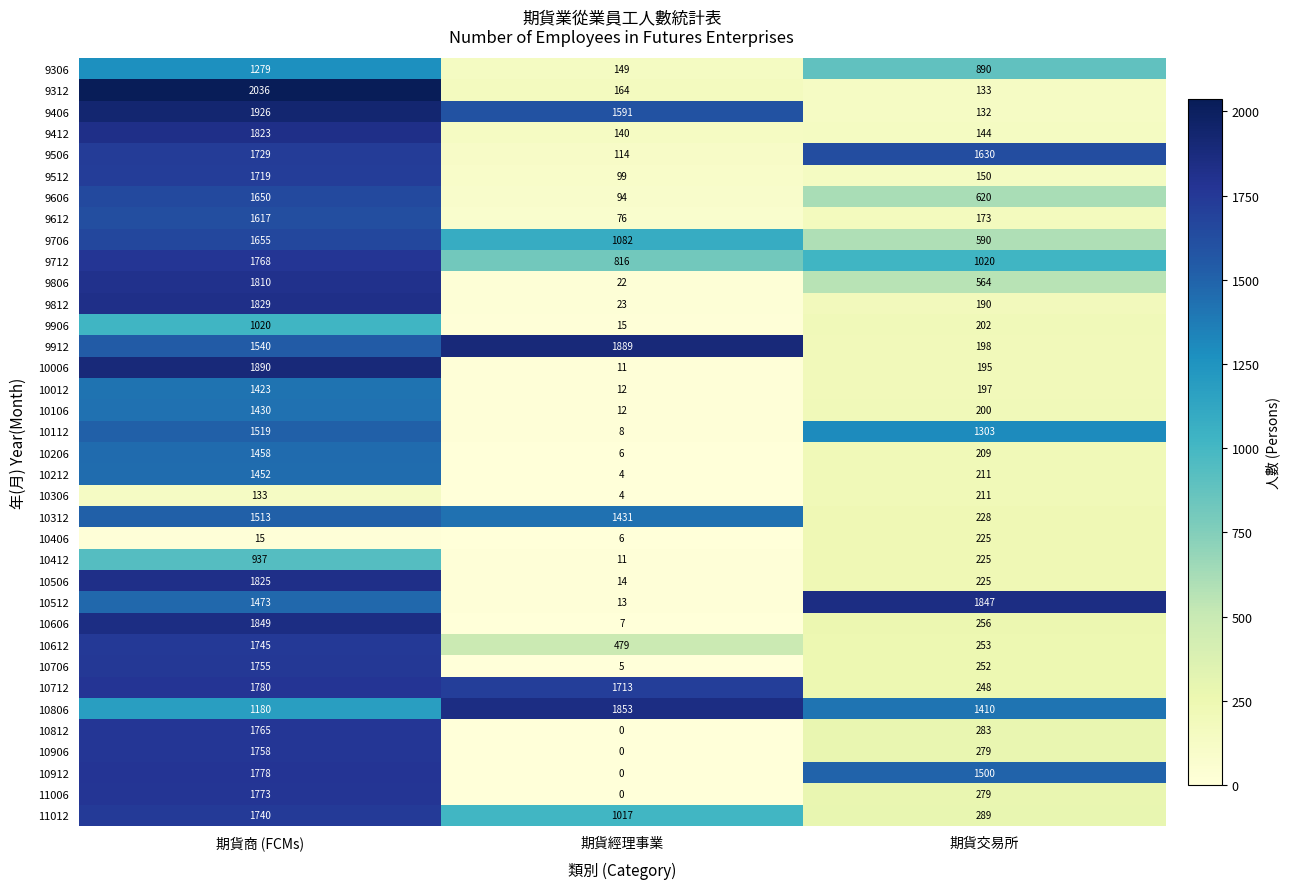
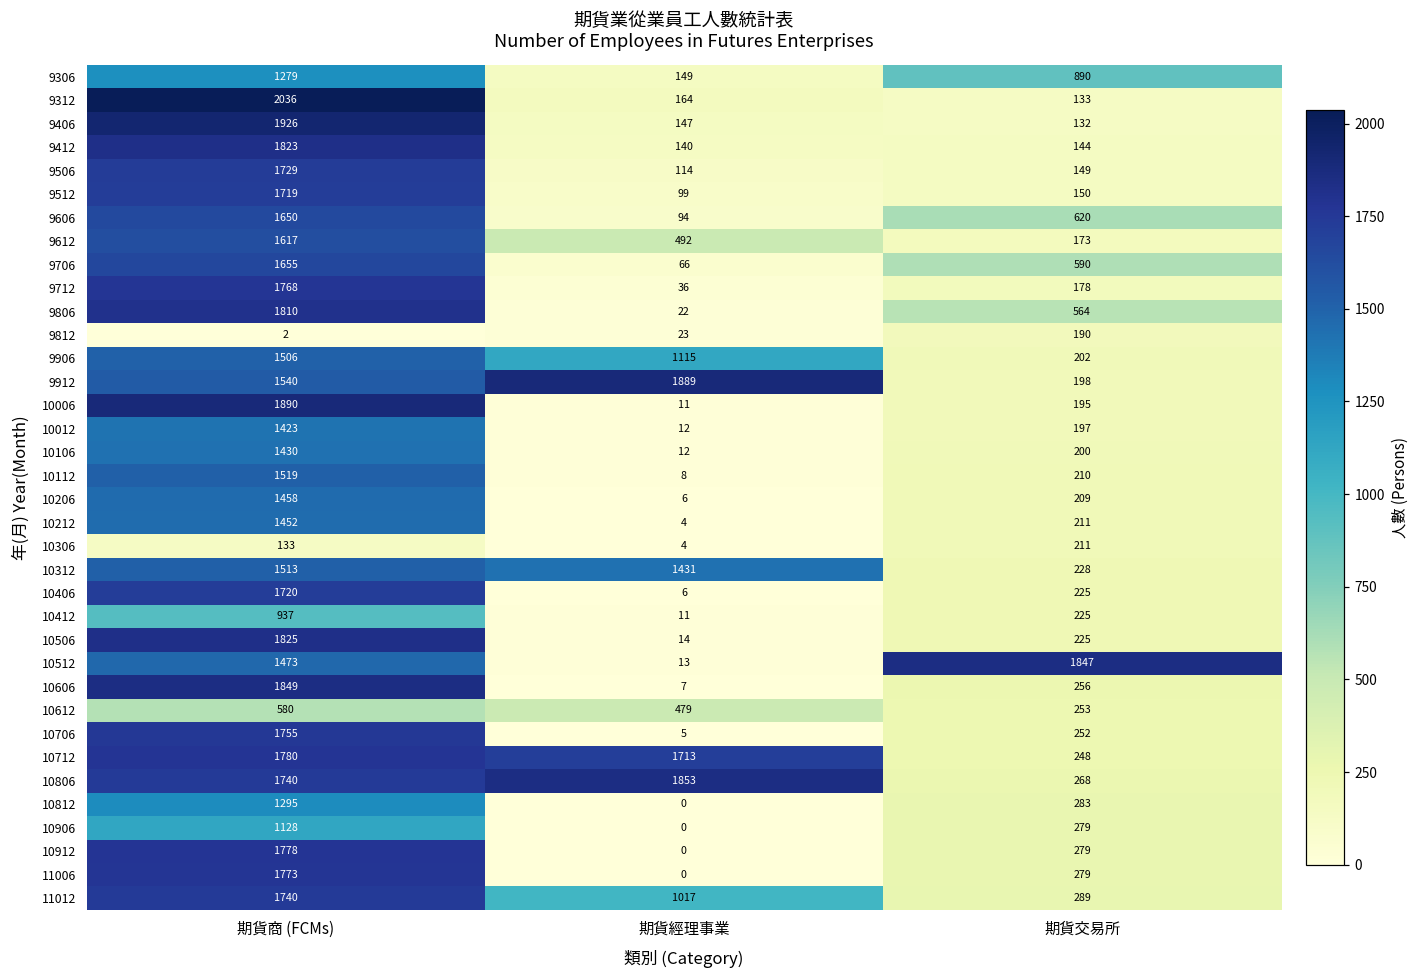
9406, 期貨經理事業: 1591 -> 147
9506, 期貨交易所: 1630 -> 149
9612, 期貨經理事業: 76 -> 492
9706, 期貨經理事業: 1082 -> 66
9712, 期貨經理事業: 816 -> 36
9712, 期貨交易所: 1020 -> 178
9812, 期貨商 (FCMs): 1829 -> 2
9906, 期貨商 (FCMs): 1020 -> 1506
9906, 期貨經理事業: 15 -> 1115
10112, 期貨交易所: 1303 -> 210
10406, 期貨商 (FCMs): 15 -> 1720
10612, 期貨商 (FCMs): 1745 -> 580
10806, 期貨商 (FCMs): 1180 -> 1740
10806, 期貨交易所: 1410 -> 268
10812, 期貨商 (FCMs): 1765 -> 1295
10906, 期貨商 (FCMs): 1758 -> 1128
10912, 期貨交易所: 1500 -> 279
